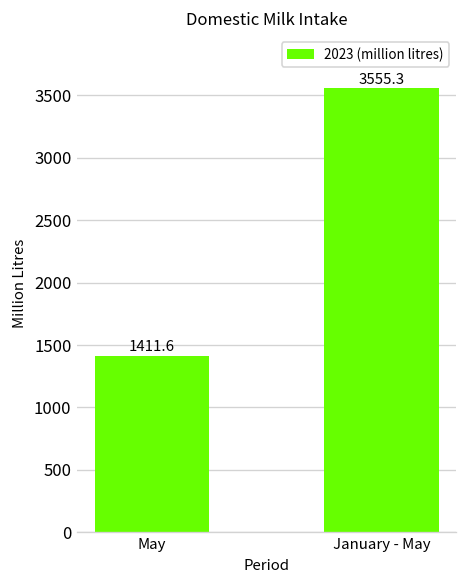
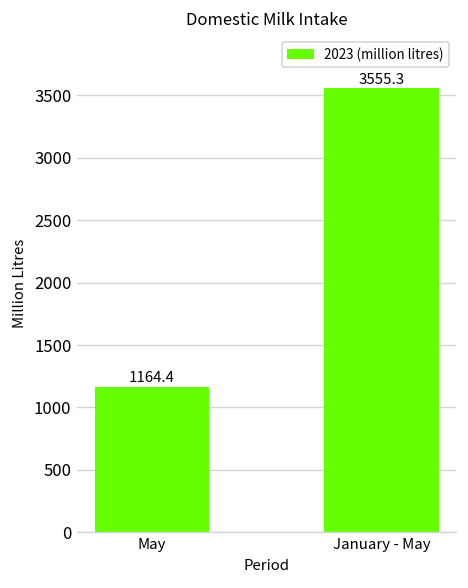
May: 1411.6 -> 1164.4
